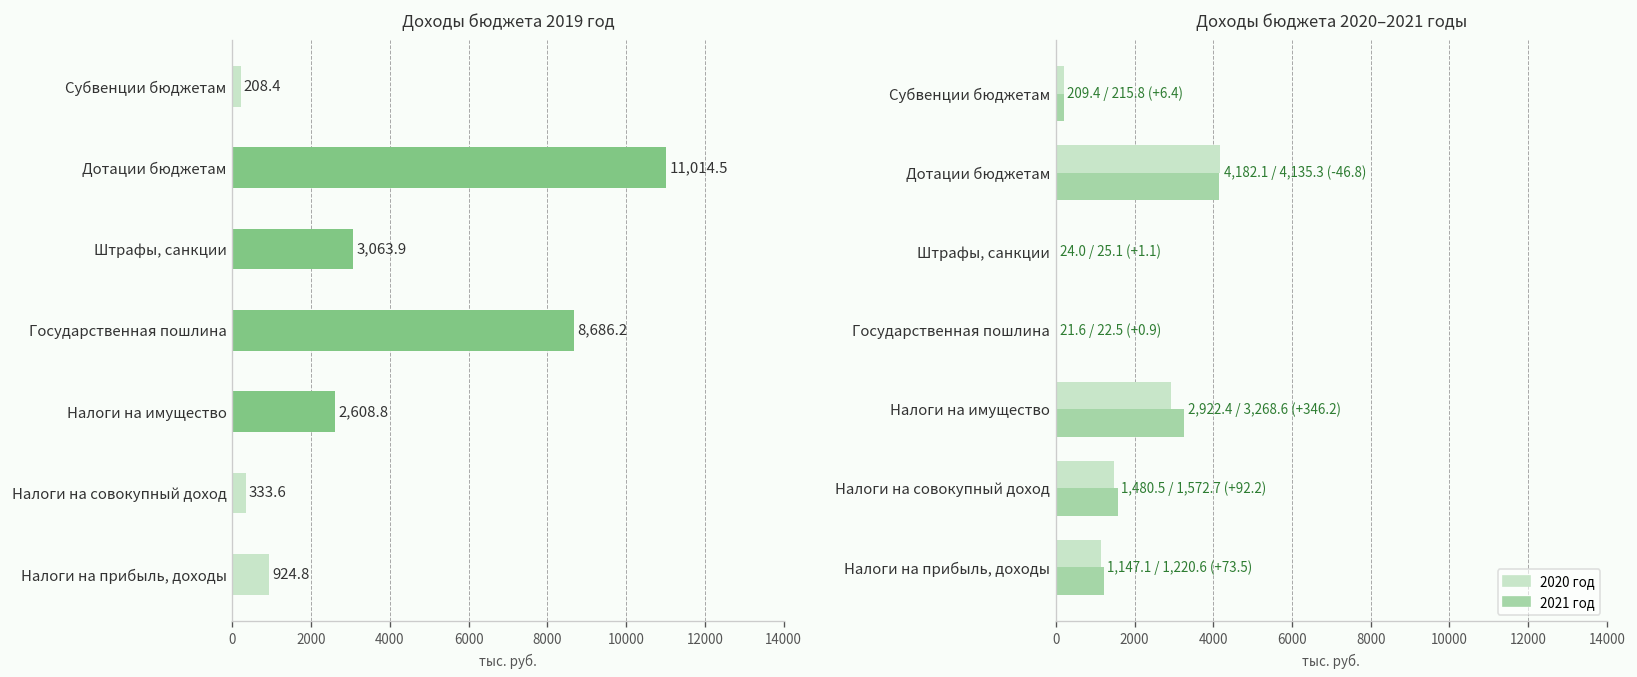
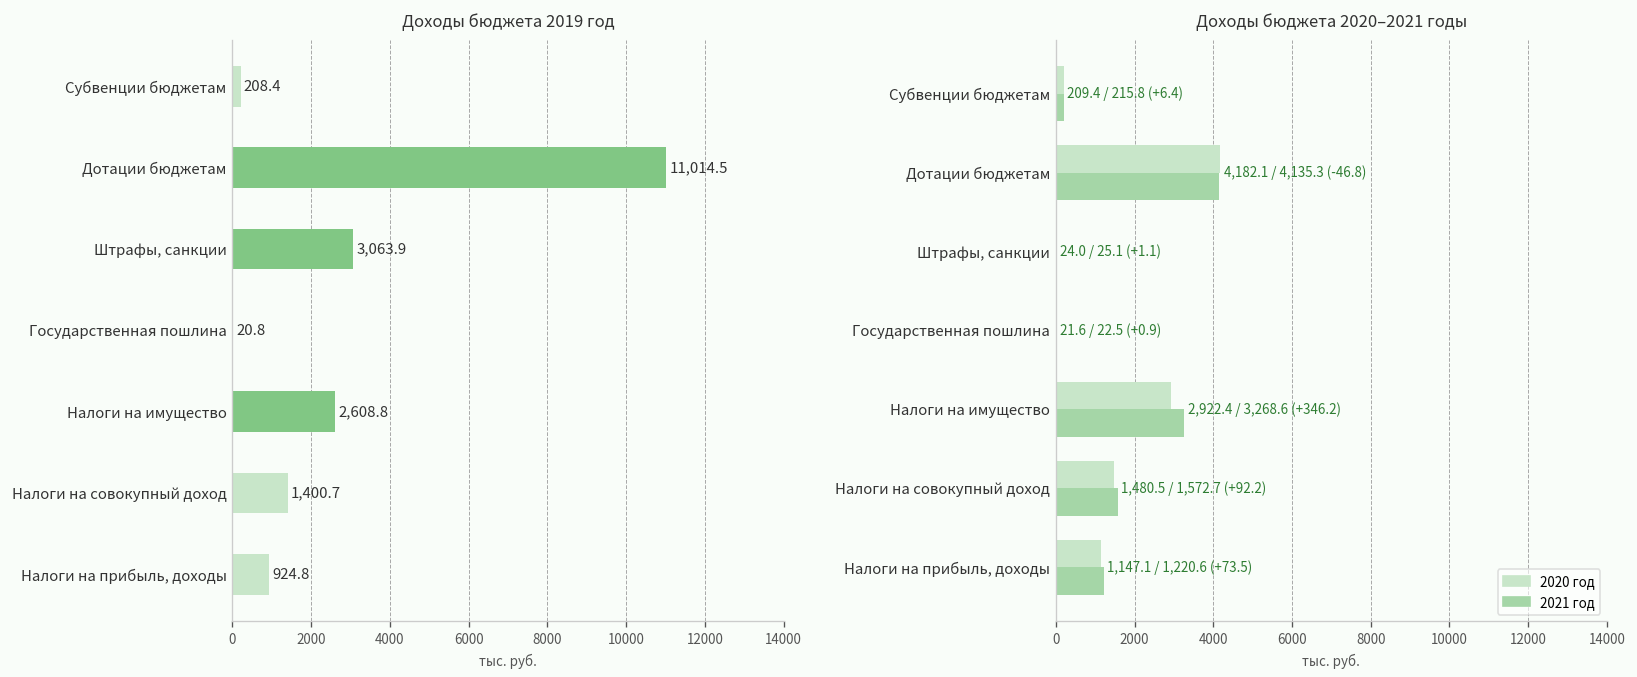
Доходы бюджета 2019 год, Государственная пошлина: 8,686.2 -> 20.8
Доходы бюджета 2019 год, Налоги на совокупный доход: 333.6 -> 1,400.7
